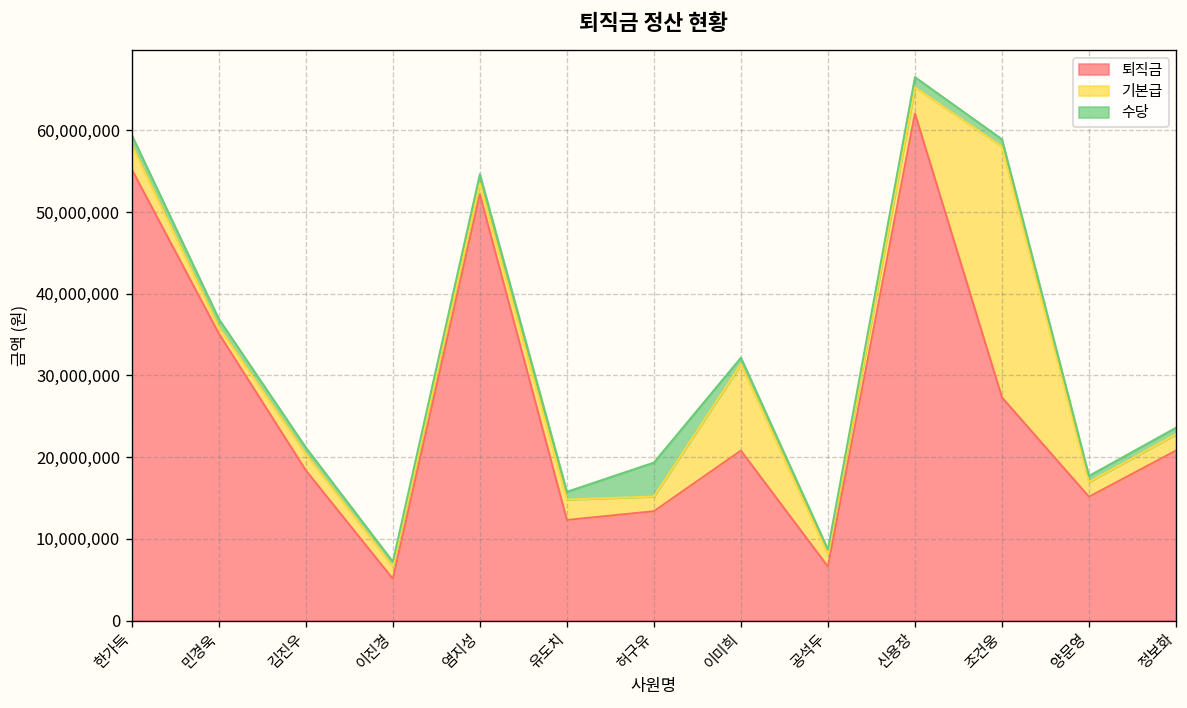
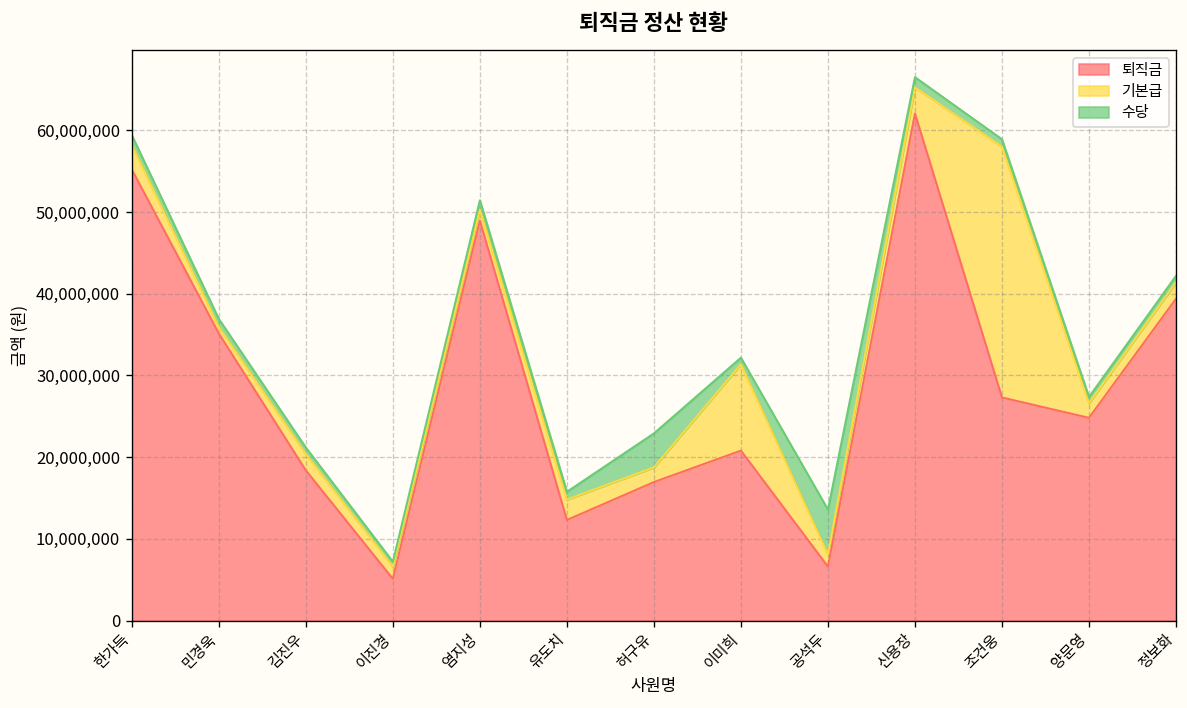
퇴직금, 염지성: 52,000,000 -> 49,000,000
퇴직금, 허구유: 13,000,000 -> 17,000,000
수당, 공석두: 1,000,000 -> 5,000,000
퇴직금, 양문영: 15,000,000 -> 25,000,000
퇴직금, 정보화: 21,000,000 -> 39,000,000
